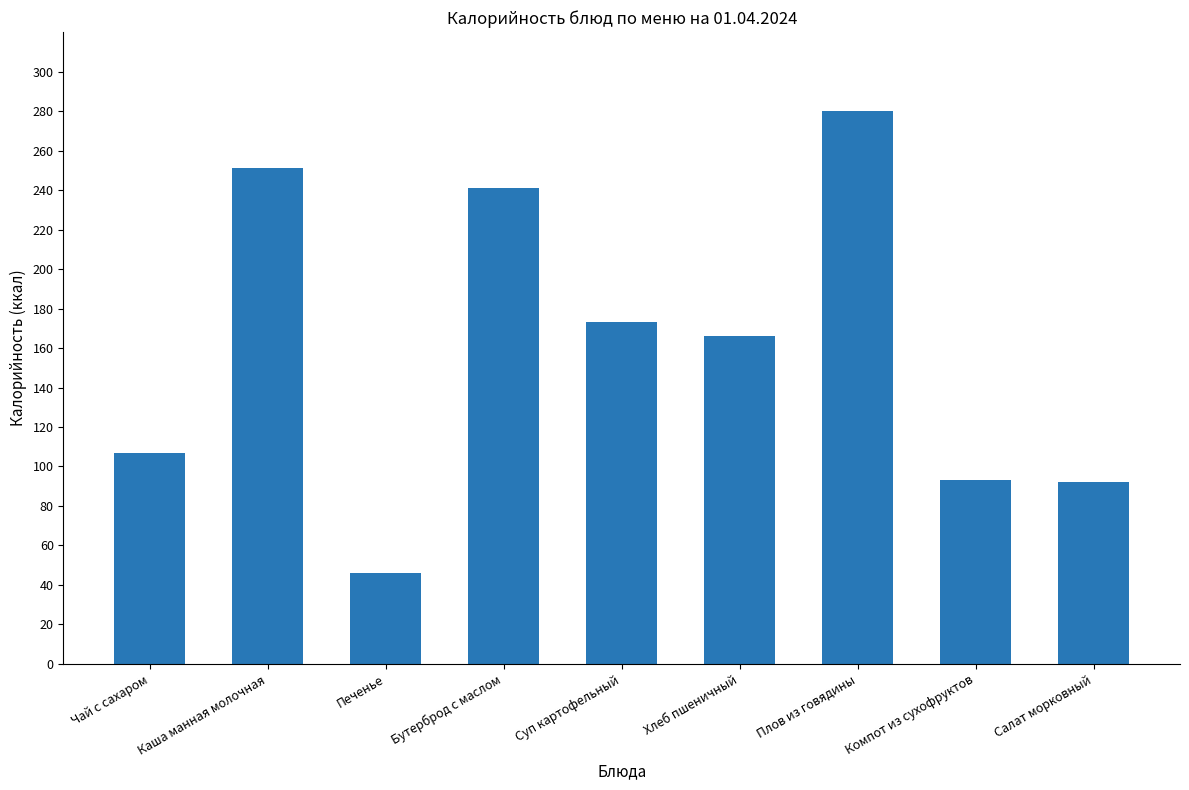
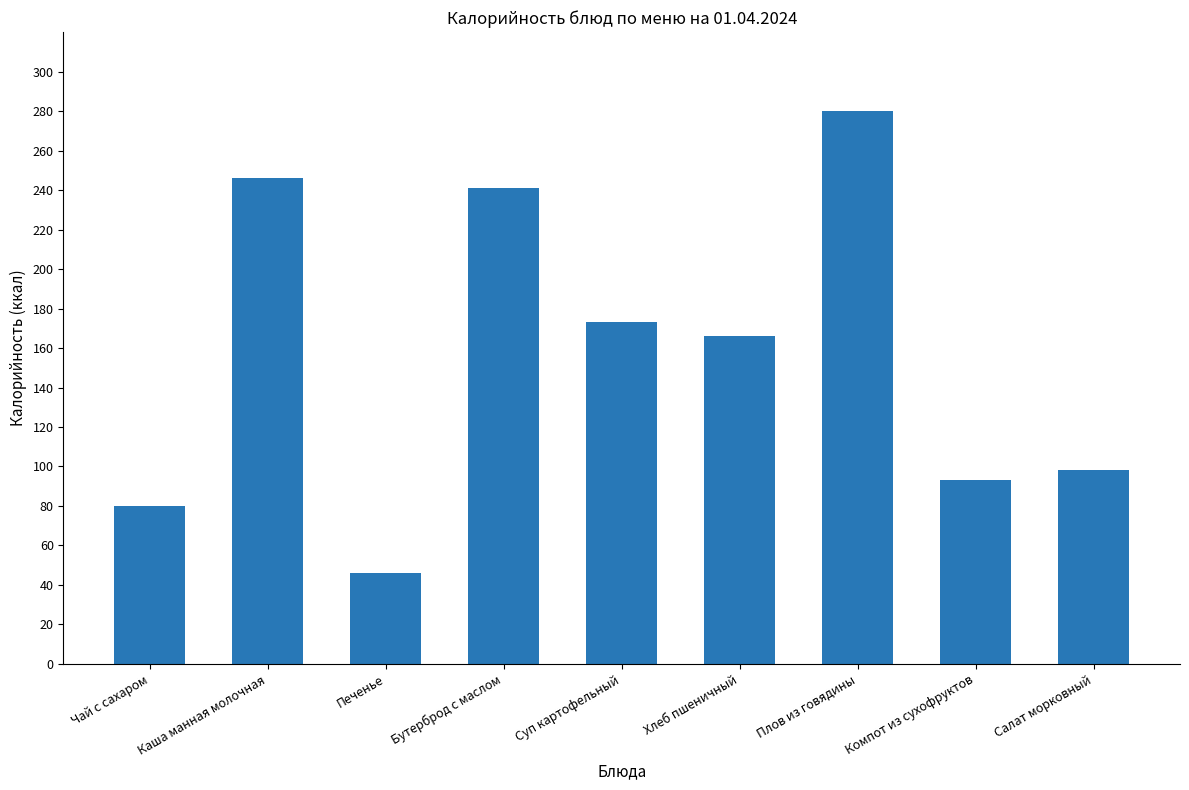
Чай с сахаром: 107 -> 80
Каша манная молочная: 251 -> 246
Салат морковный: 92 -> 98
